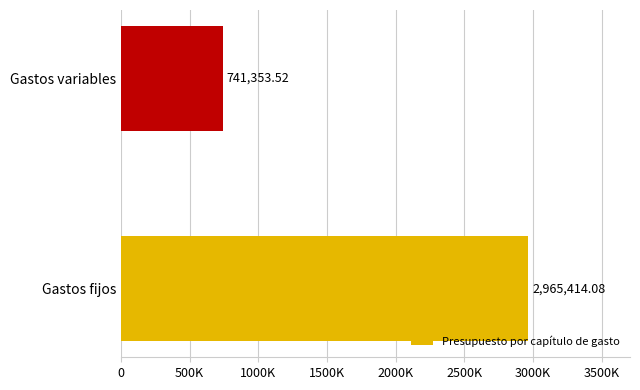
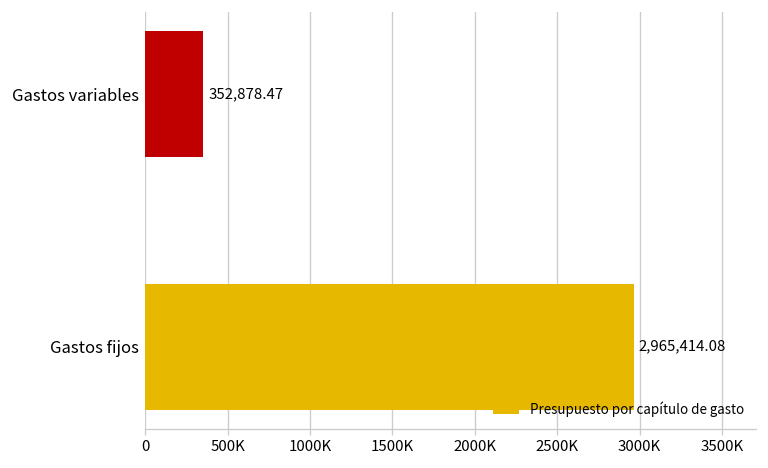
Gastos variables: 741,353.52 -> 352,878.47
